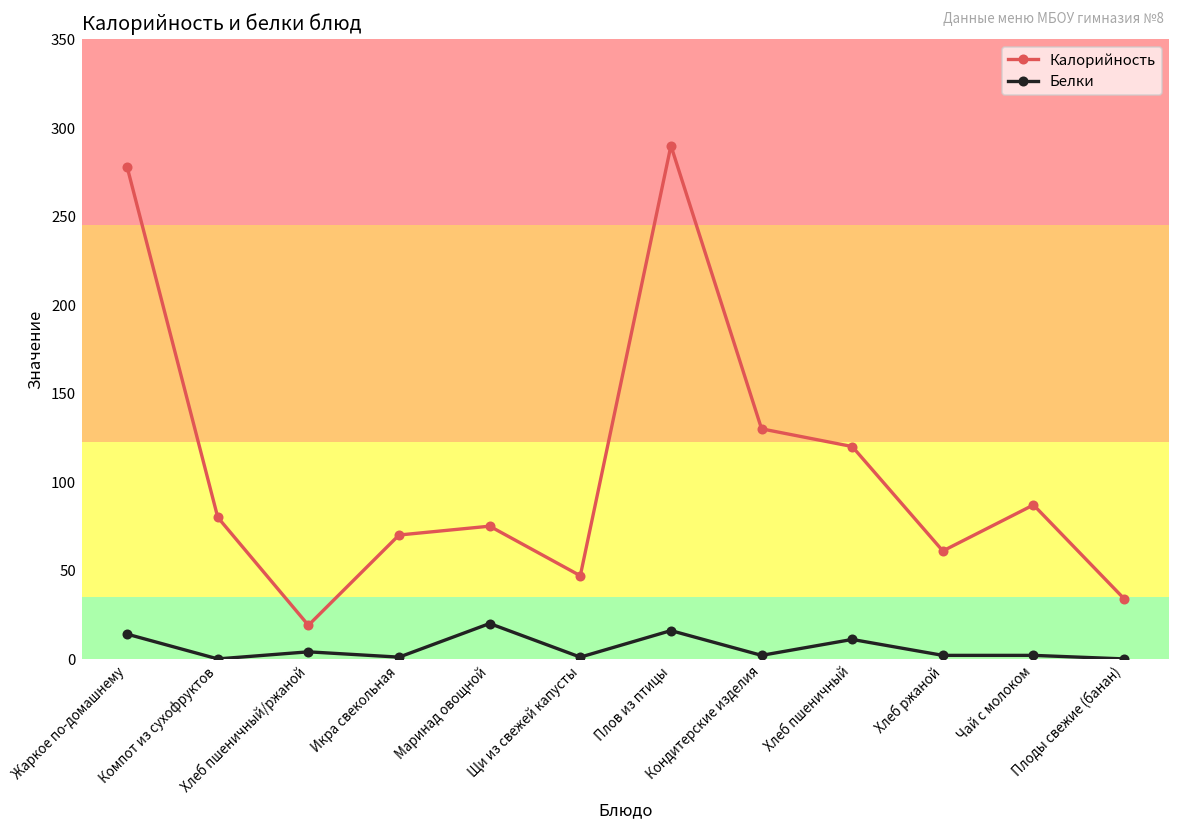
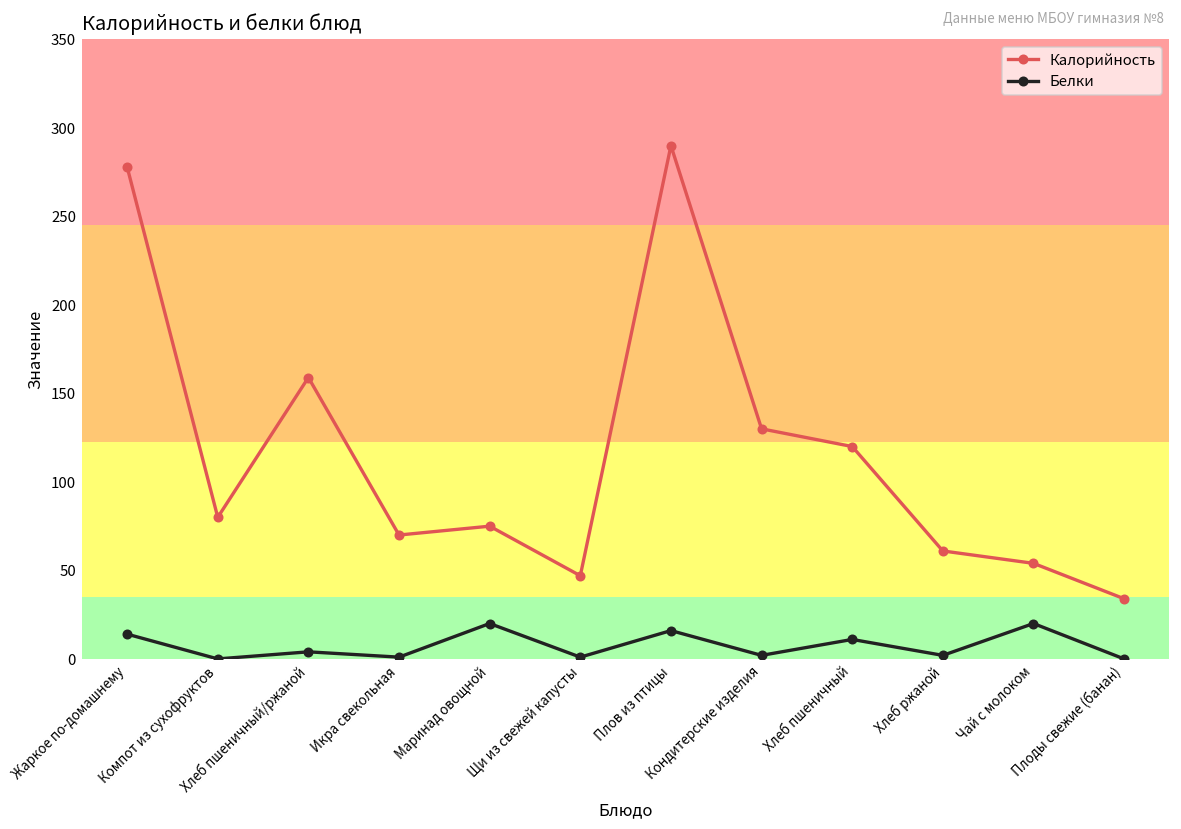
Калорийность, Хлеб пшеничный/ржаной: 19 -> 159
Калорийность, Чай с молоком: 87 -> 54
Белки, Чай с молоком: 2 -> 20
